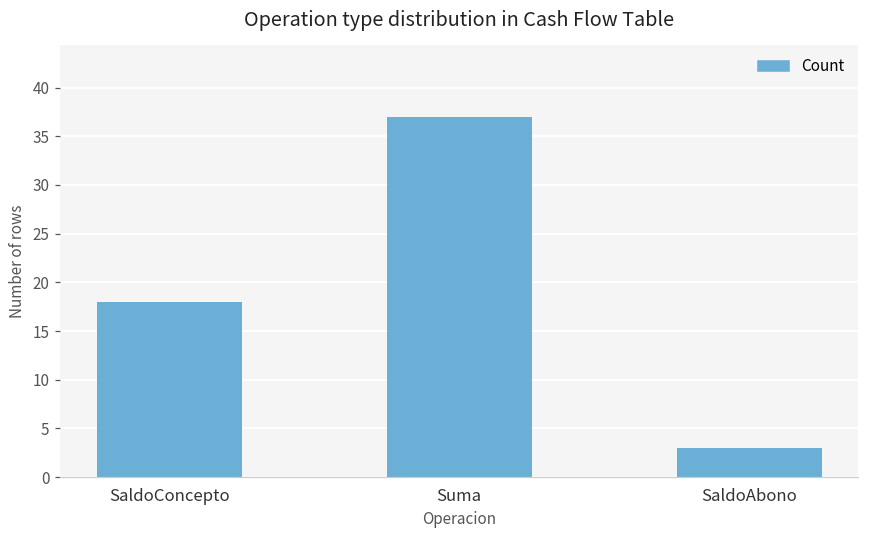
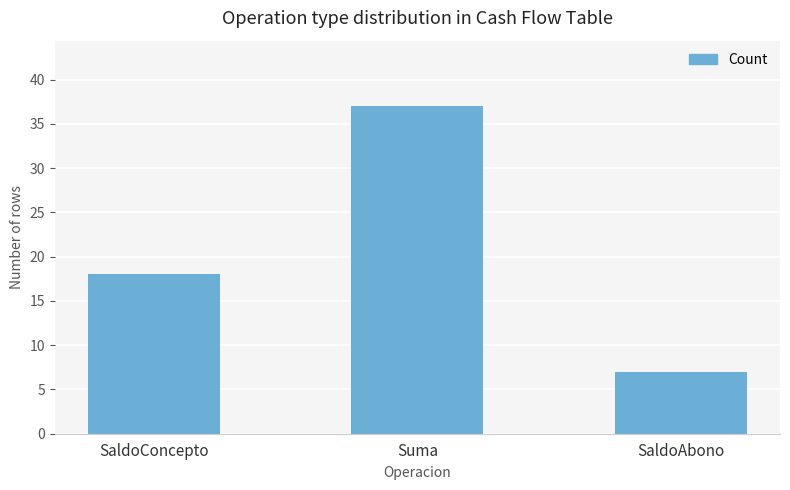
SaldoAbono: 3 -> 7
